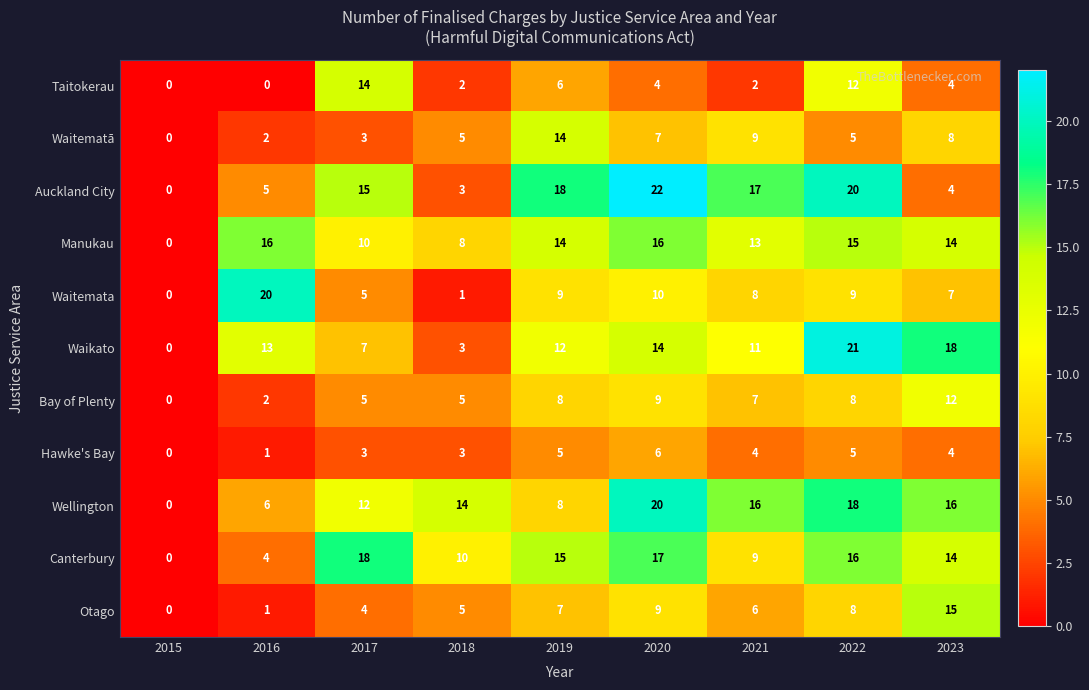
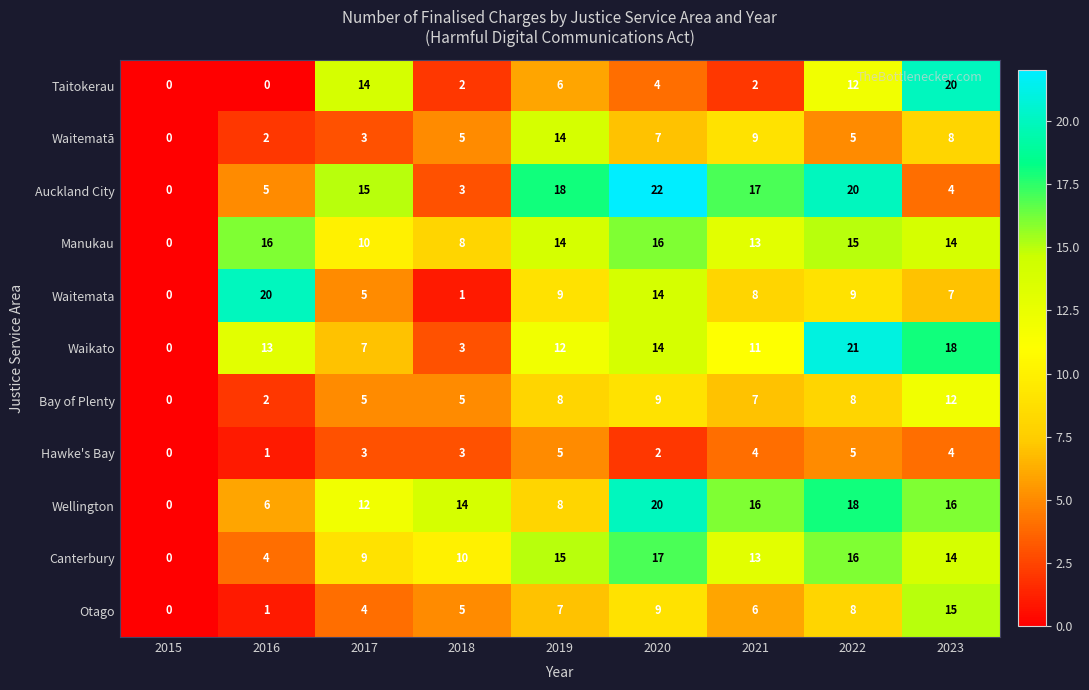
Taitokerau, 2023: 4 -> 20
Waitemata, 2020: 10 -> 14
Hawke's Bay, 2020: 6 -> 2
Canterbury, 2017: 18 -> 9
Canterbury, 2021: 9 -> 13
